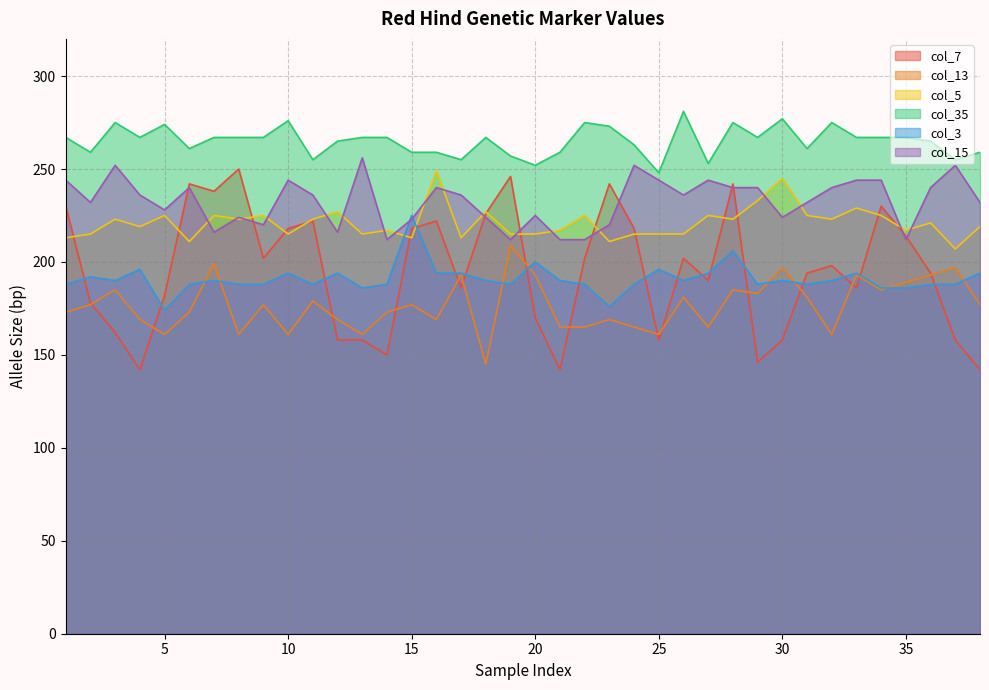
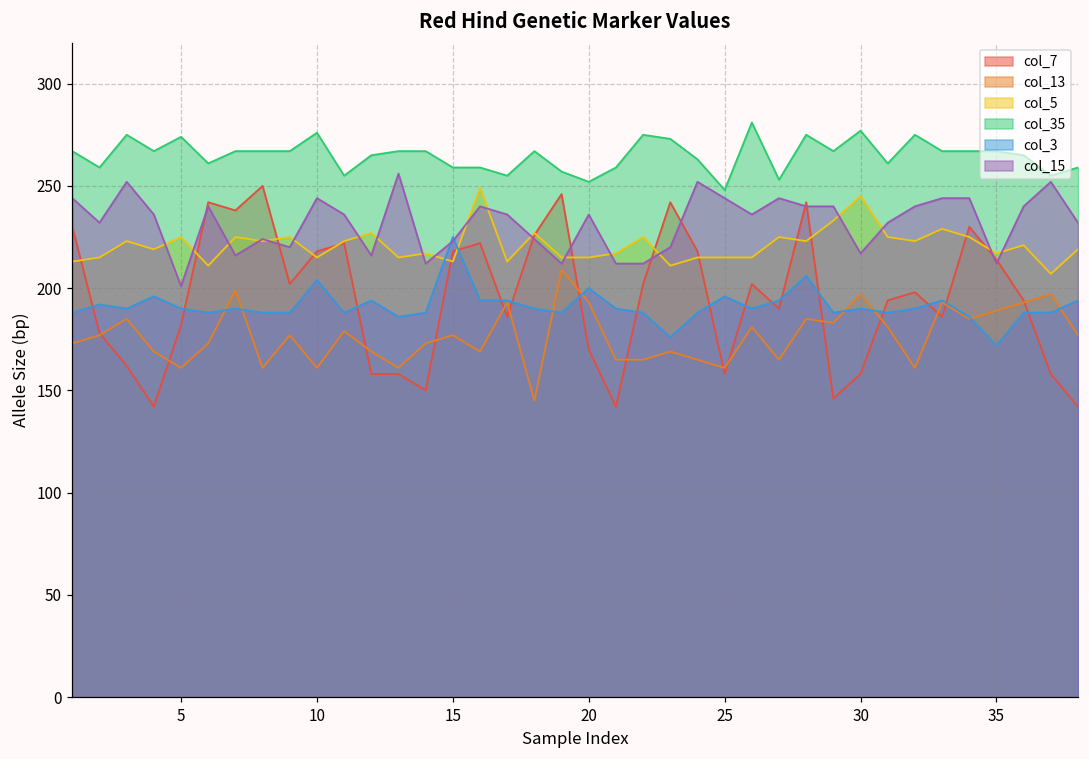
col_3, 5: 174 -> 190
col_15, 5: 228 -> 201
col_3, 10: 194 -> 204
col_15, 20: 225 -> 236
col_15, 30: 224 -> 217
col_3, 35: 186 -> 172
